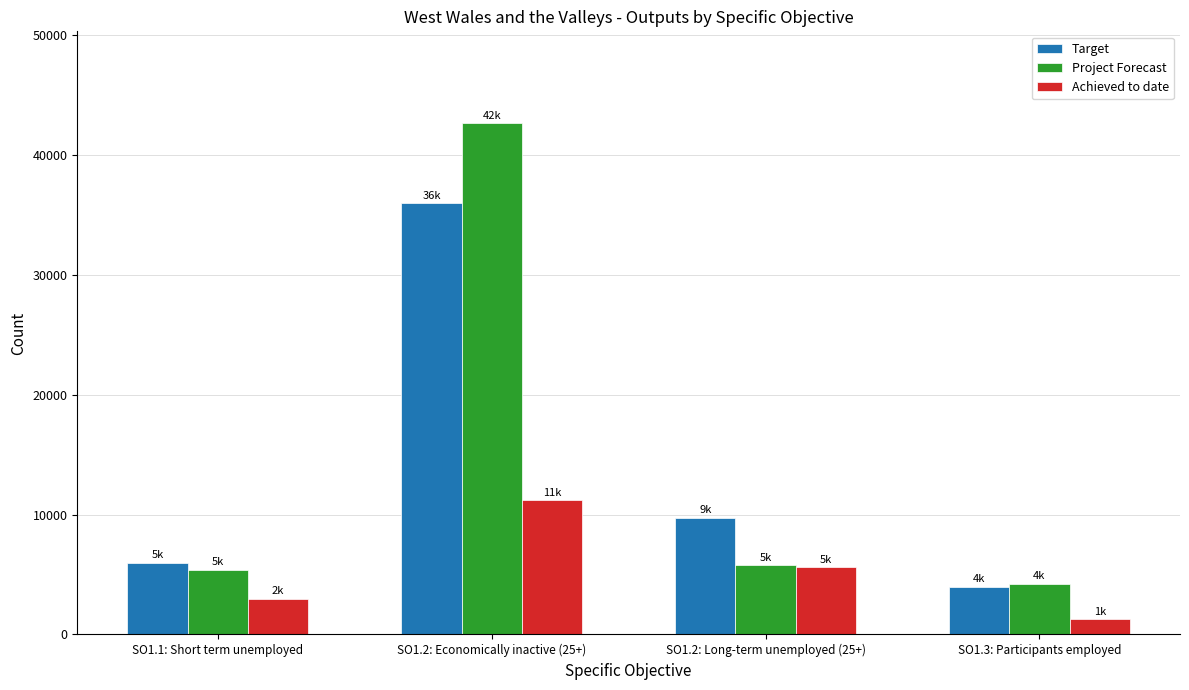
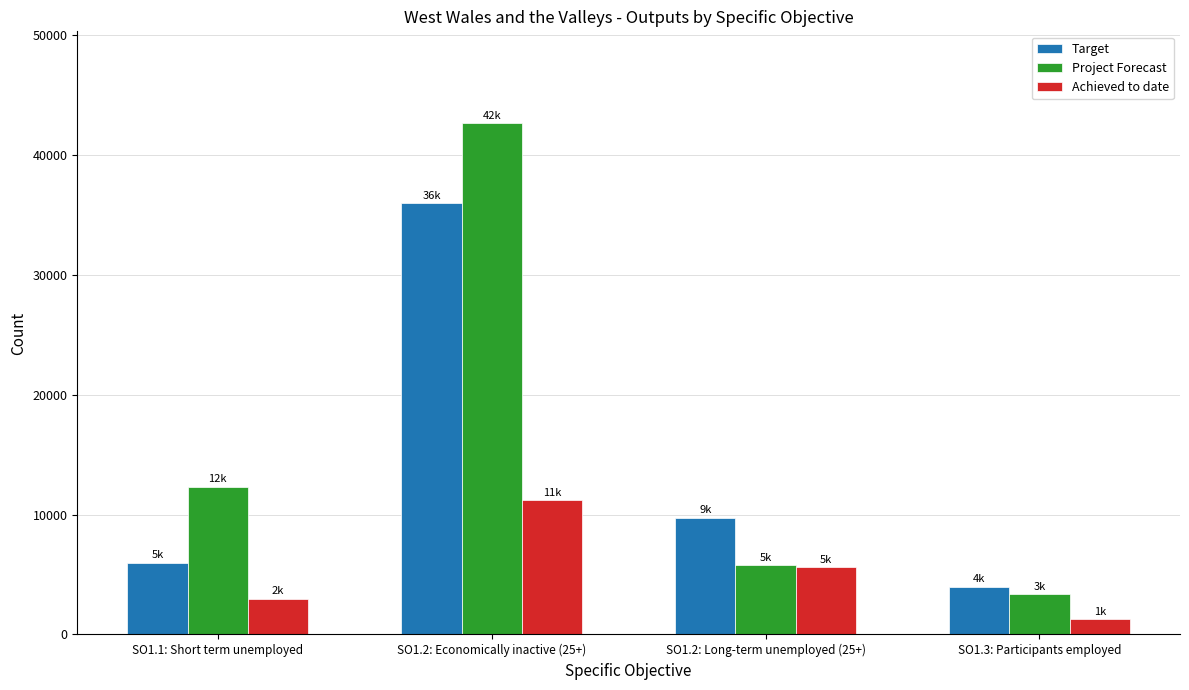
Project Forecast, SO1.1: Short term unemployed: 5k -> 12k
Project Forecast, SO1.3: Participants employed: 4k -> 3k
